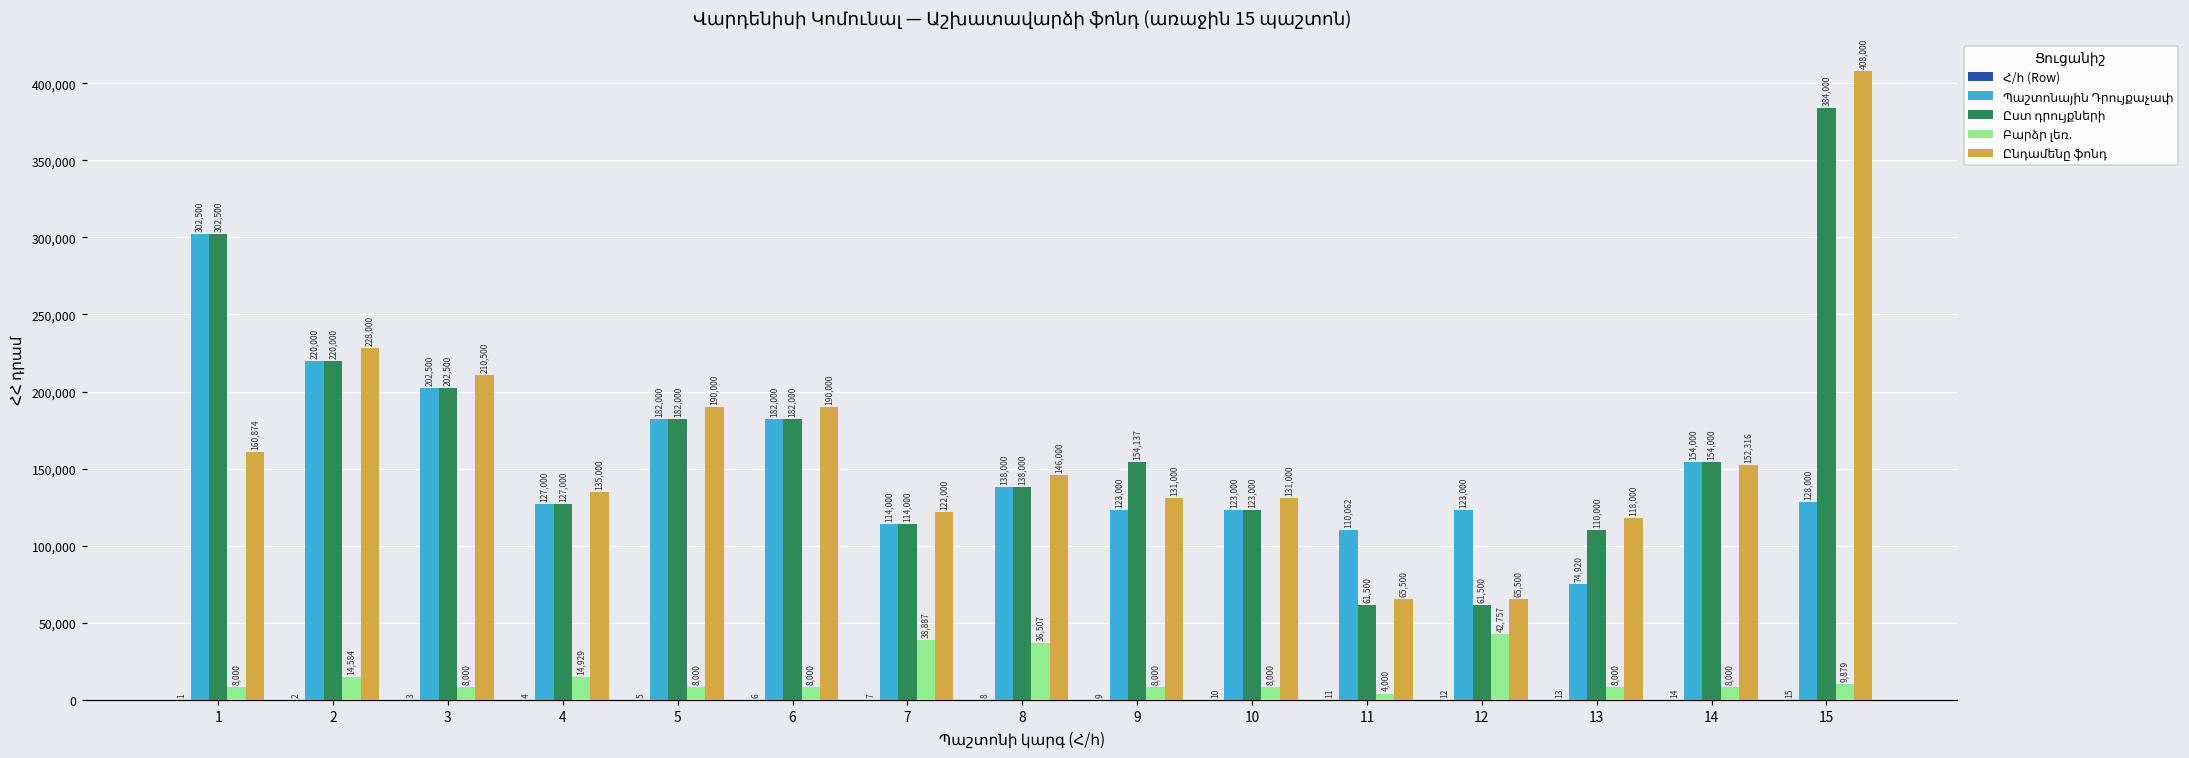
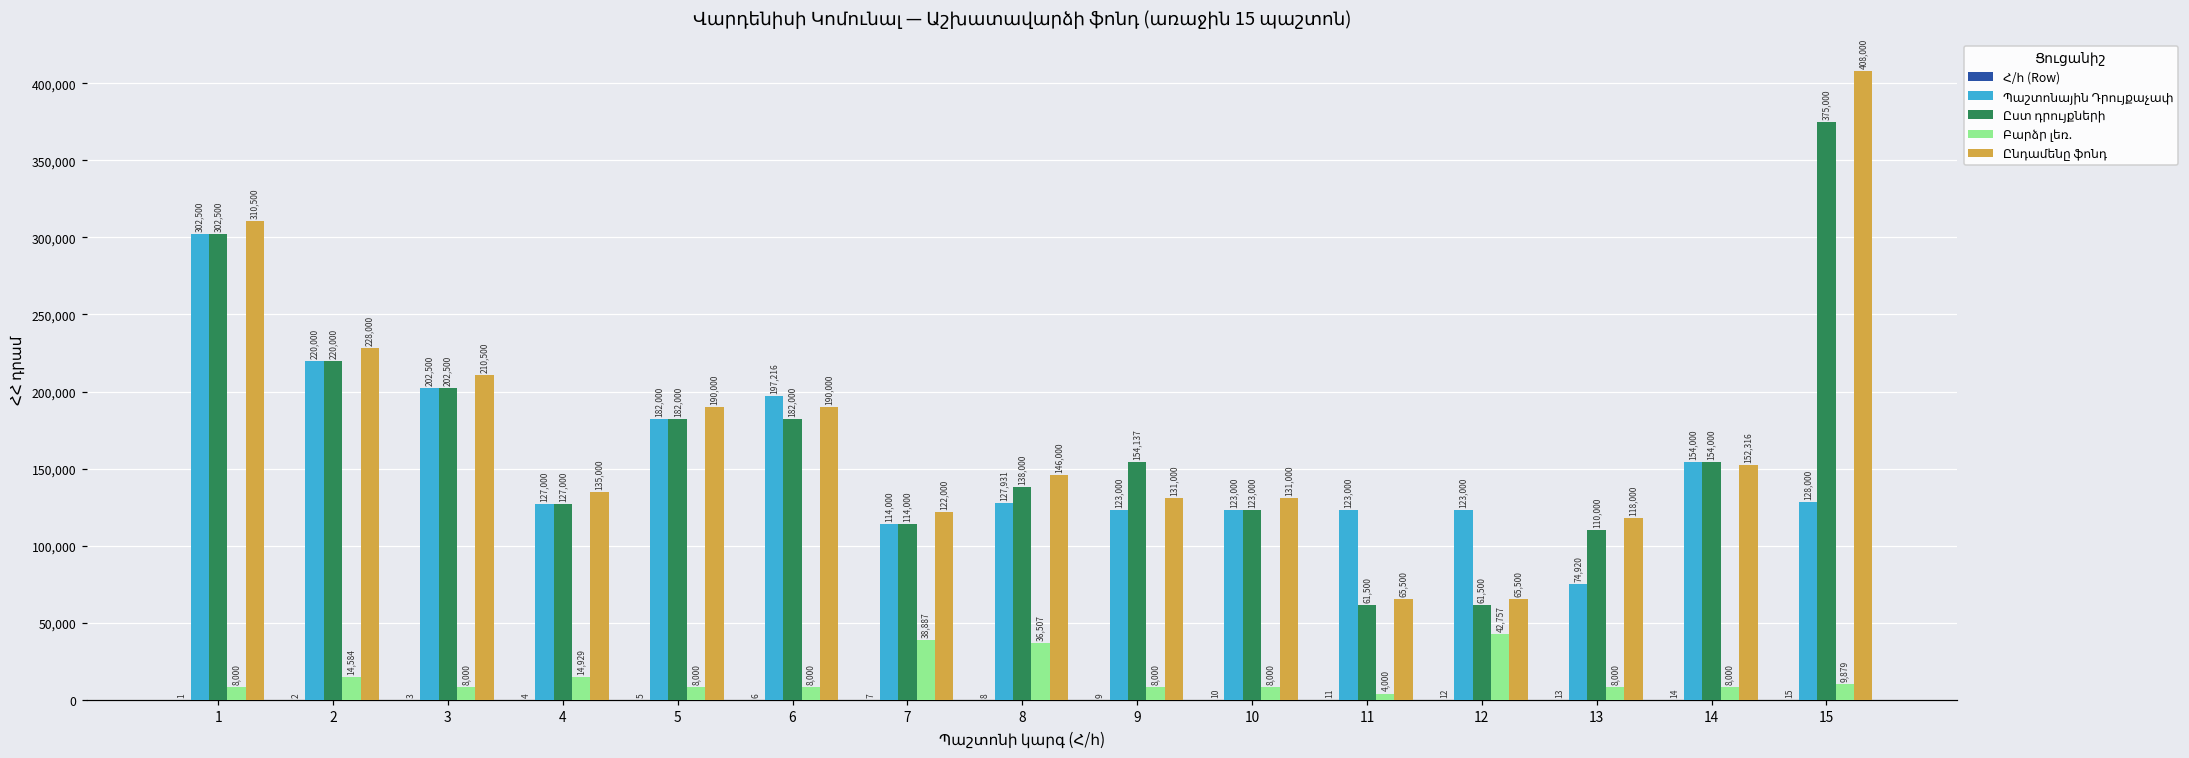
Ընդամենը ֆոնդ, 1: 160,874 -> 310,500
Պաշտոնային Դրույքաչափ, 6: 182,000 -> 197,216
Պաշտոնային Դրույքաչափ, 8: 138,000 -> 127,931
Պաշտոնային Դրույքաչափ, 11: 110,062 -> 123,000
Ըստ դրույքների, 15: 384,000 -> 375,000
